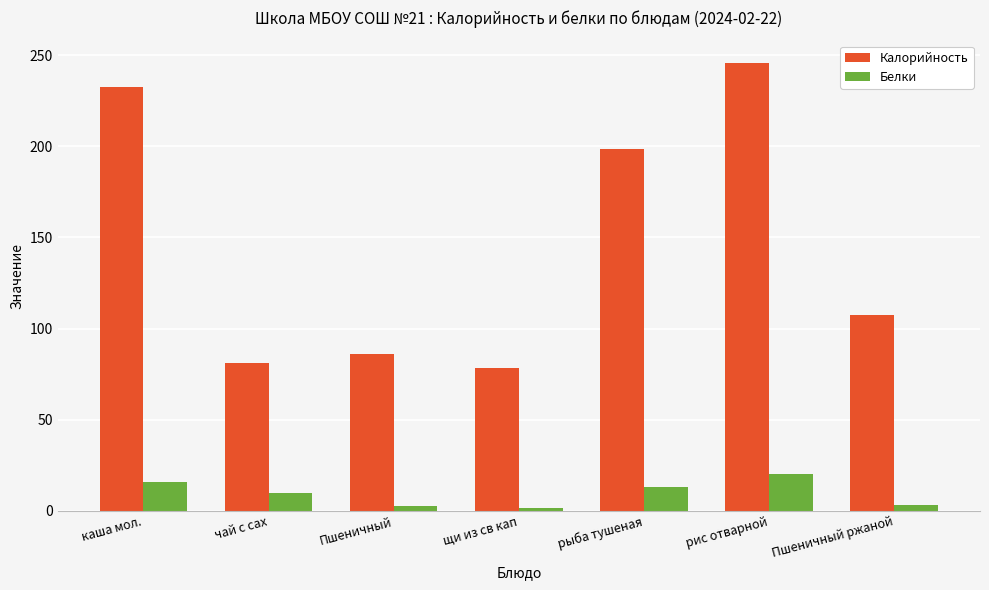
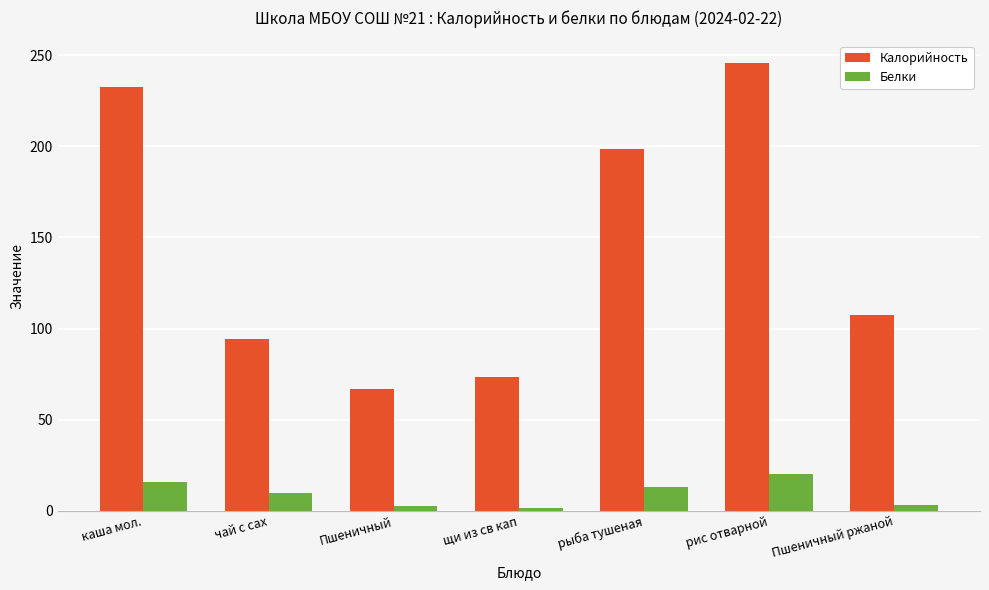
Калорийность, чай с сах: 81 -> 94
Калорийность, Пшеничный: 86 -> 67
Калорийность, щи из св кап: 78 -> 73
